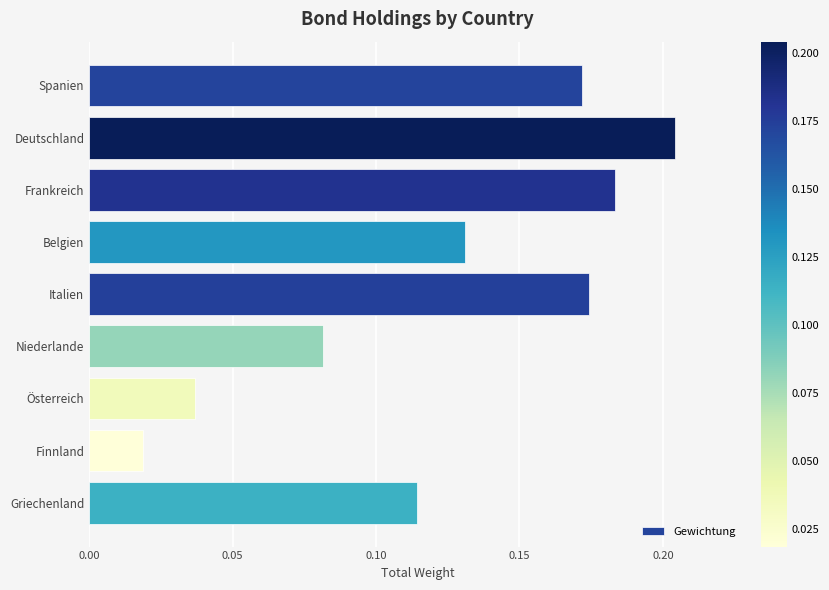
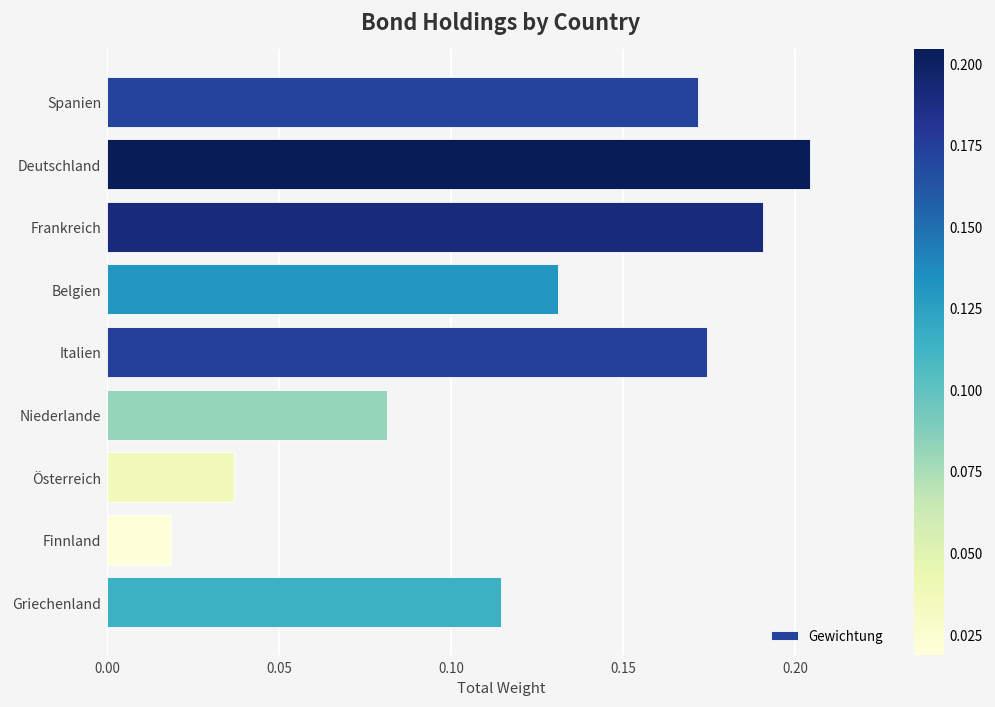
Frankreich: 0.183 -> 0.191
